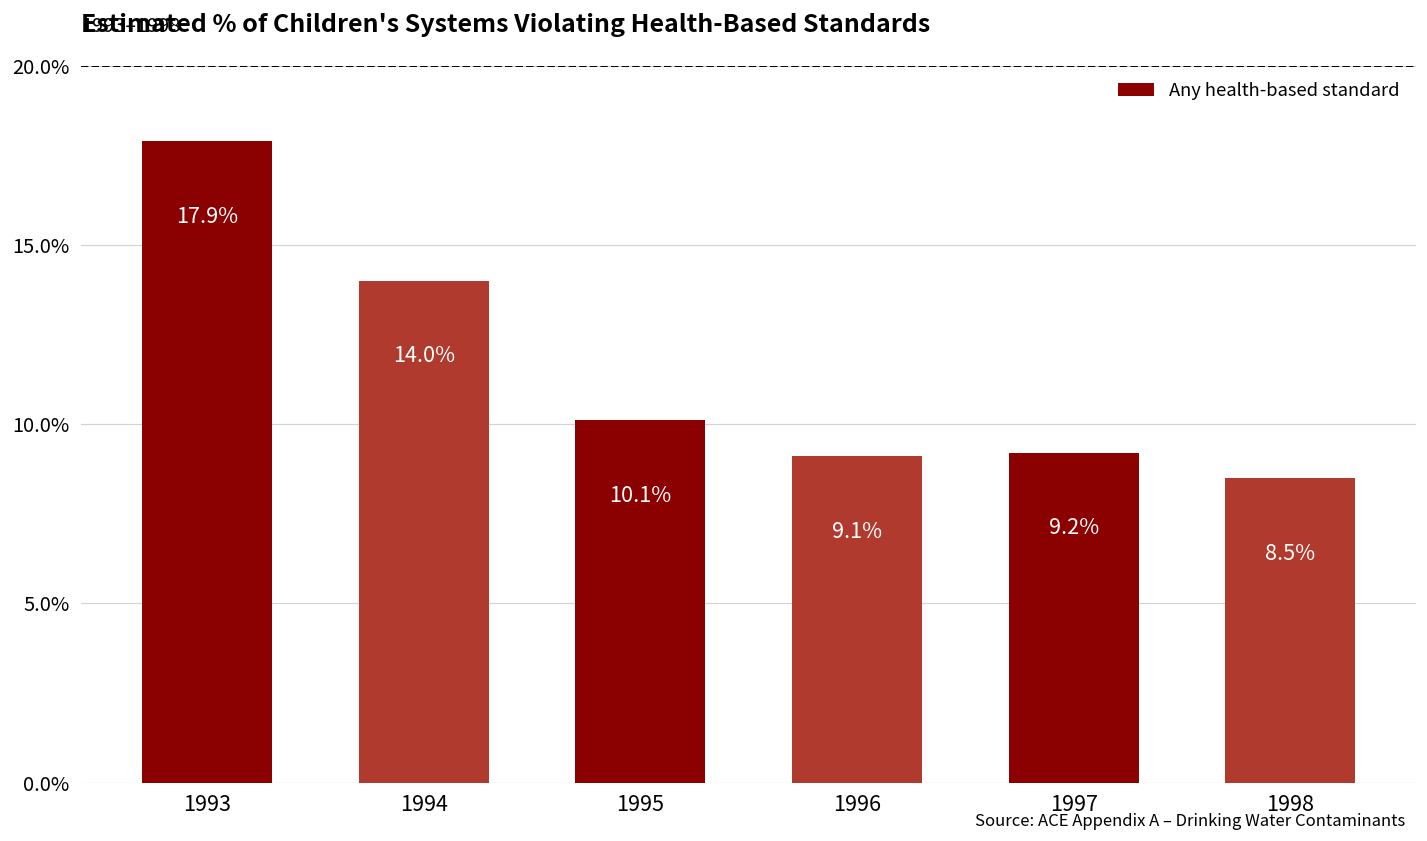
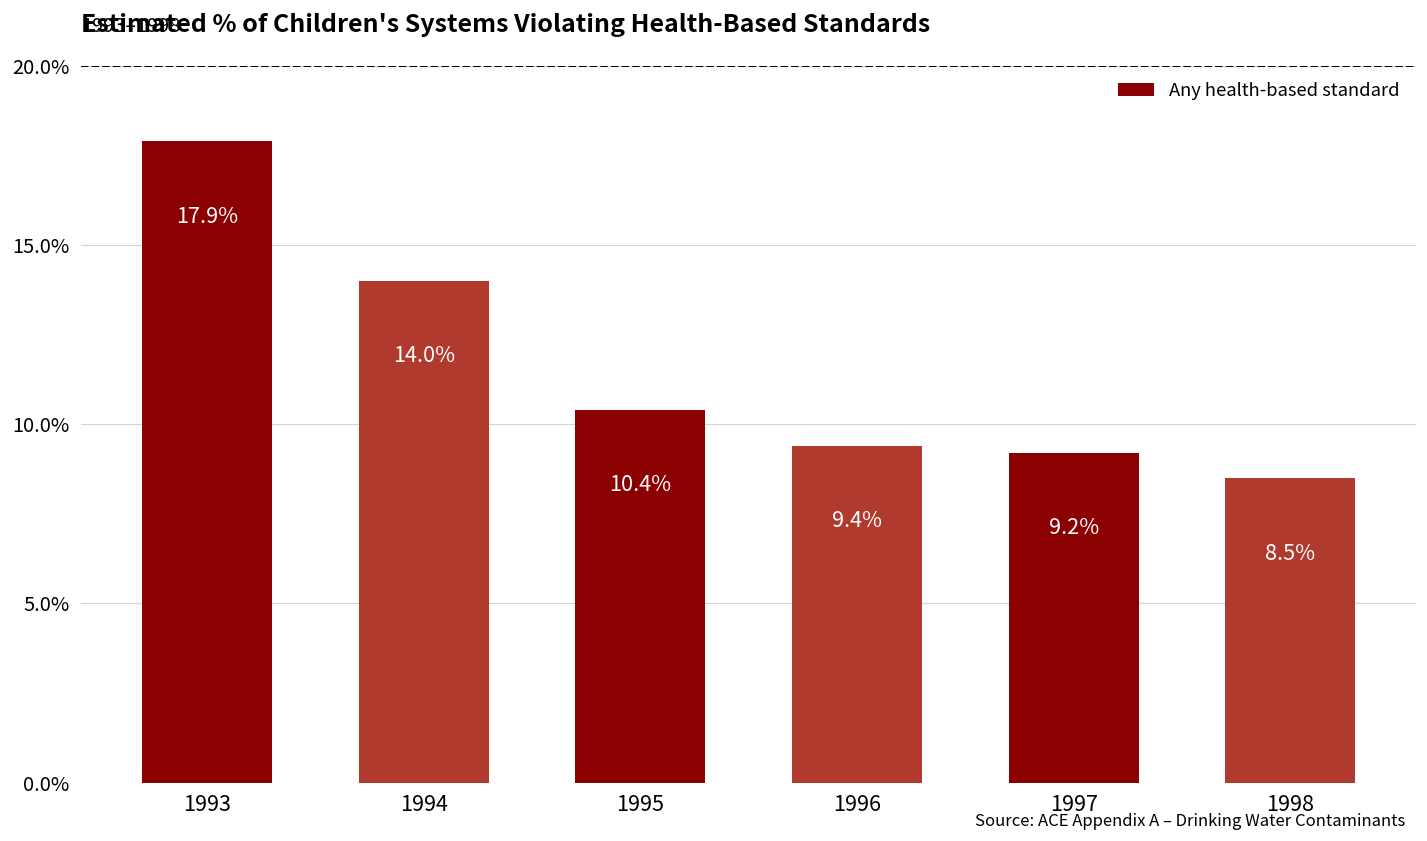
1995: 10.1% -> 10.4%
1996: 9.1% -> 9.4%
